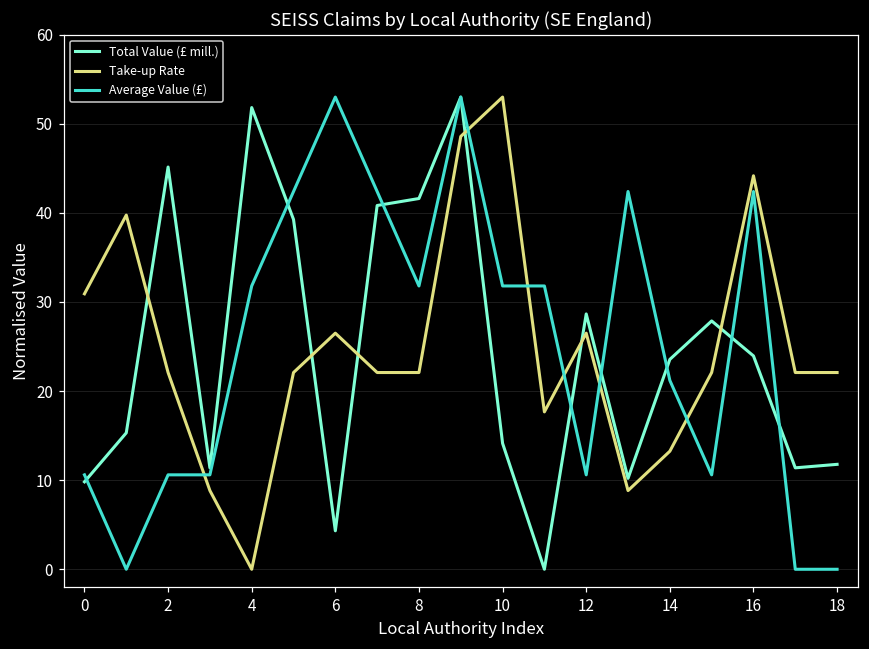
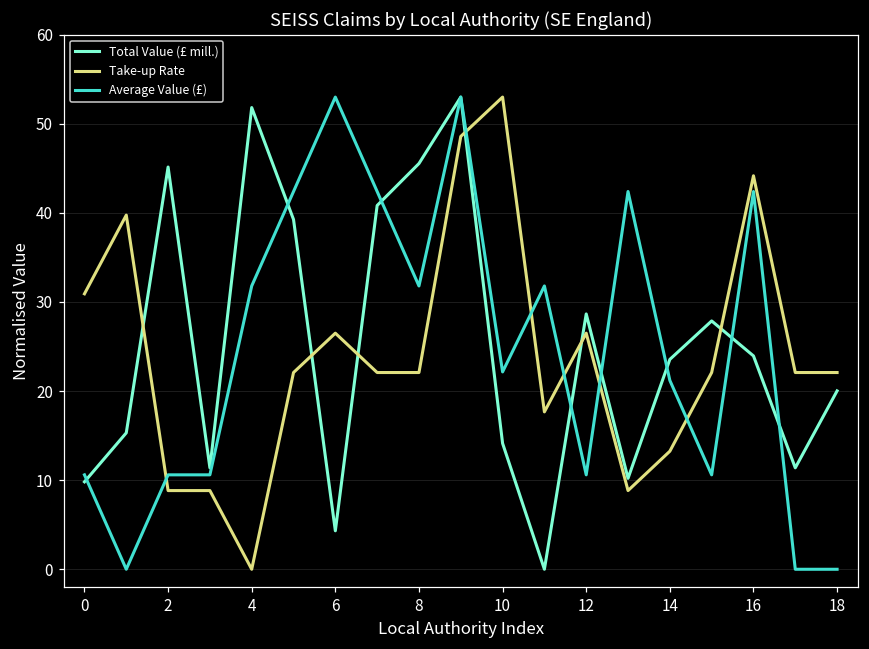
Take-up Rate, 2: 22 -> 9
Total Value (£ mill.), 8: 42 -> 46
Average Value (£), 10: 32 -> 22
Total Value (£ mill.), 18: 12 -> 20
